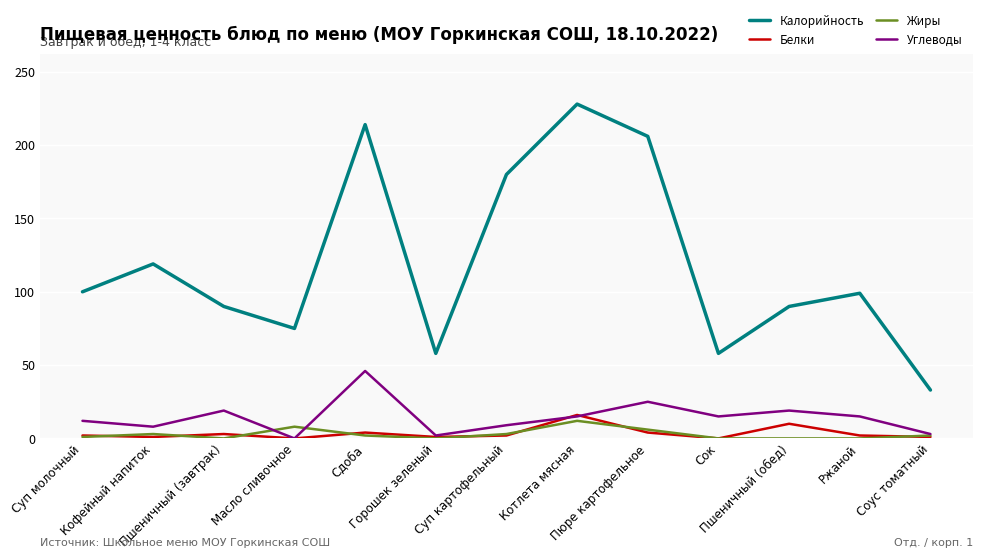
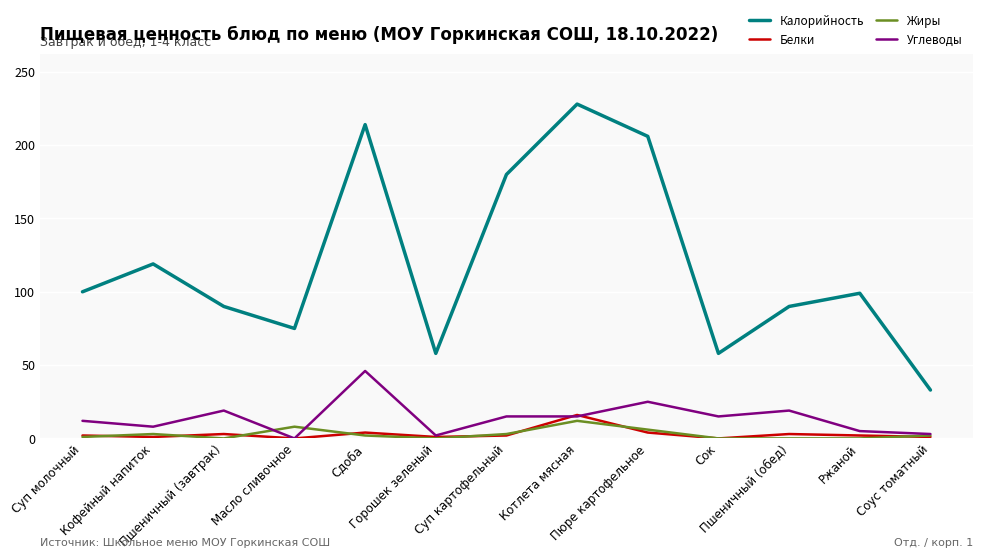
Углеводы, Суп картофельный: 9 -> 15
Белки, Пшеничный (обед): 10 -> 3
Углеводы, Ржаной: 15 -> 5
